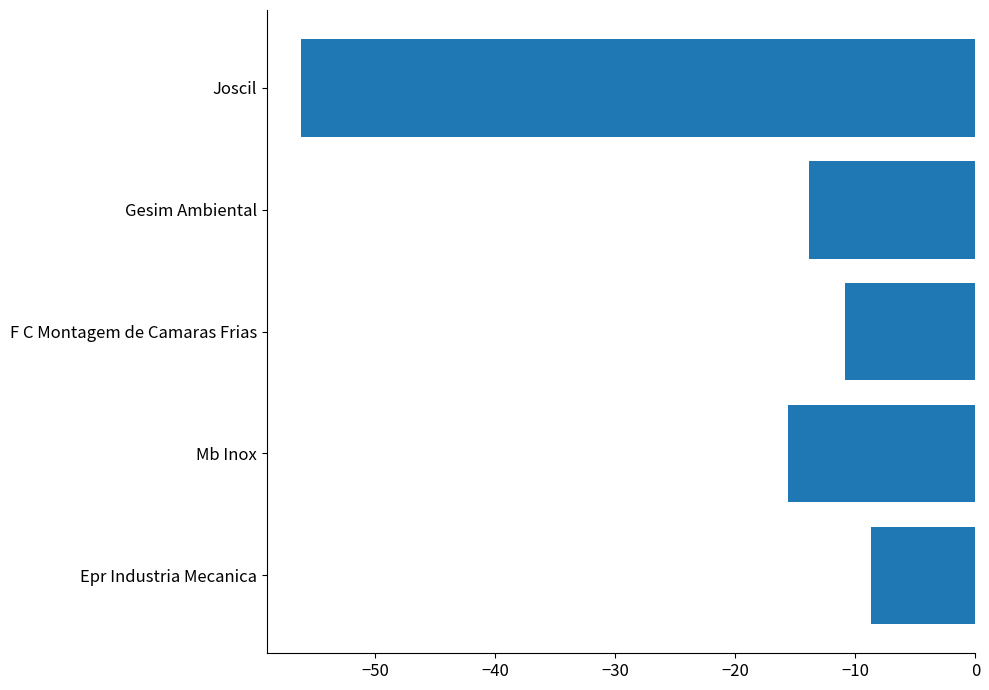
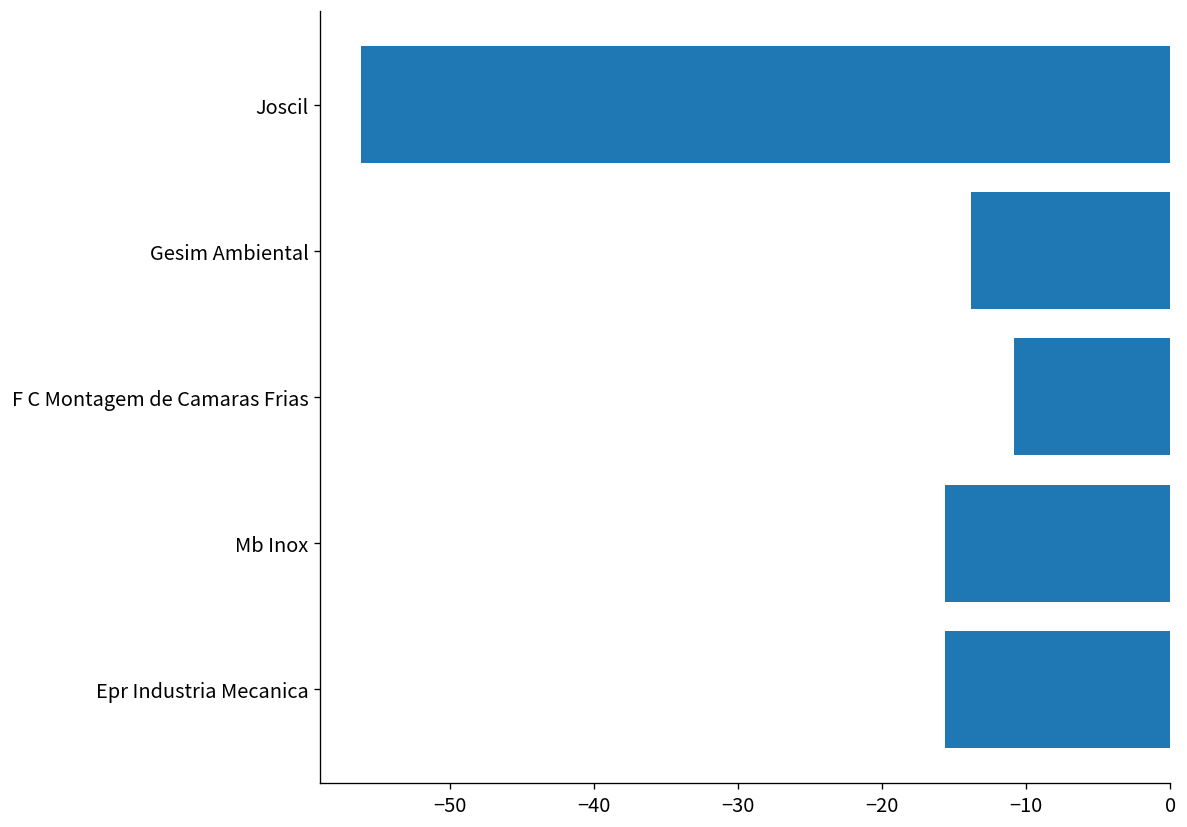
Epr Industria Mecanica: -8.7 -> -15.6
